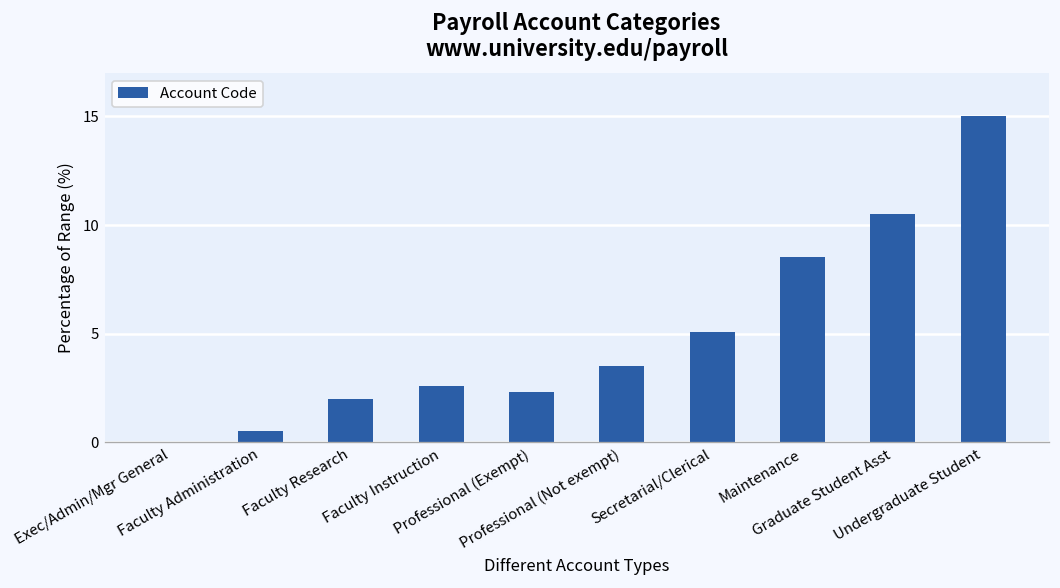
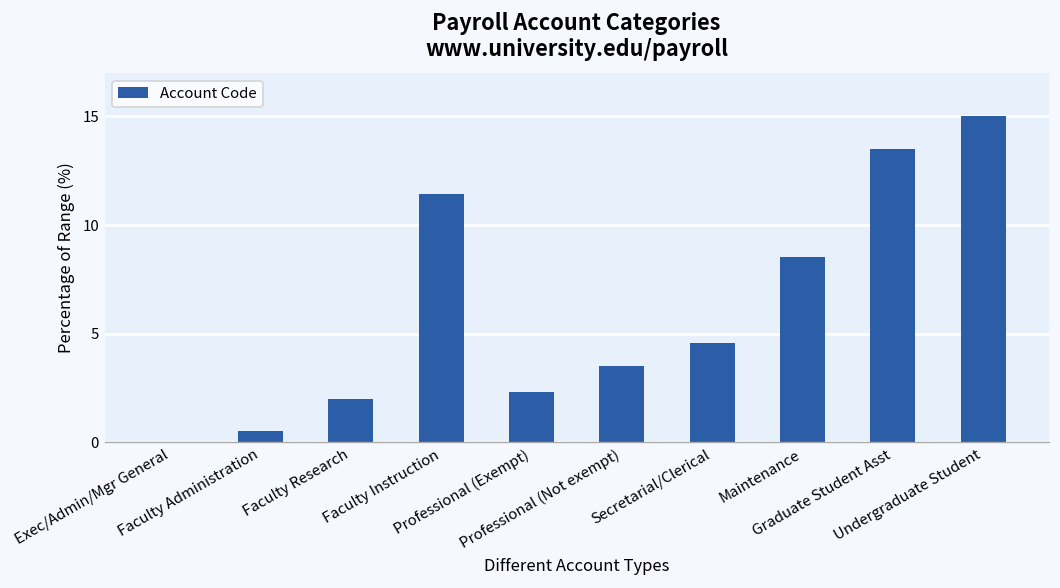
Faculty Instruction: 2.6 -> 11.4
Secretarial/Clerical: 5.1 -> 4.5
Graduate Student Asst: 10.5 -> 13.5
